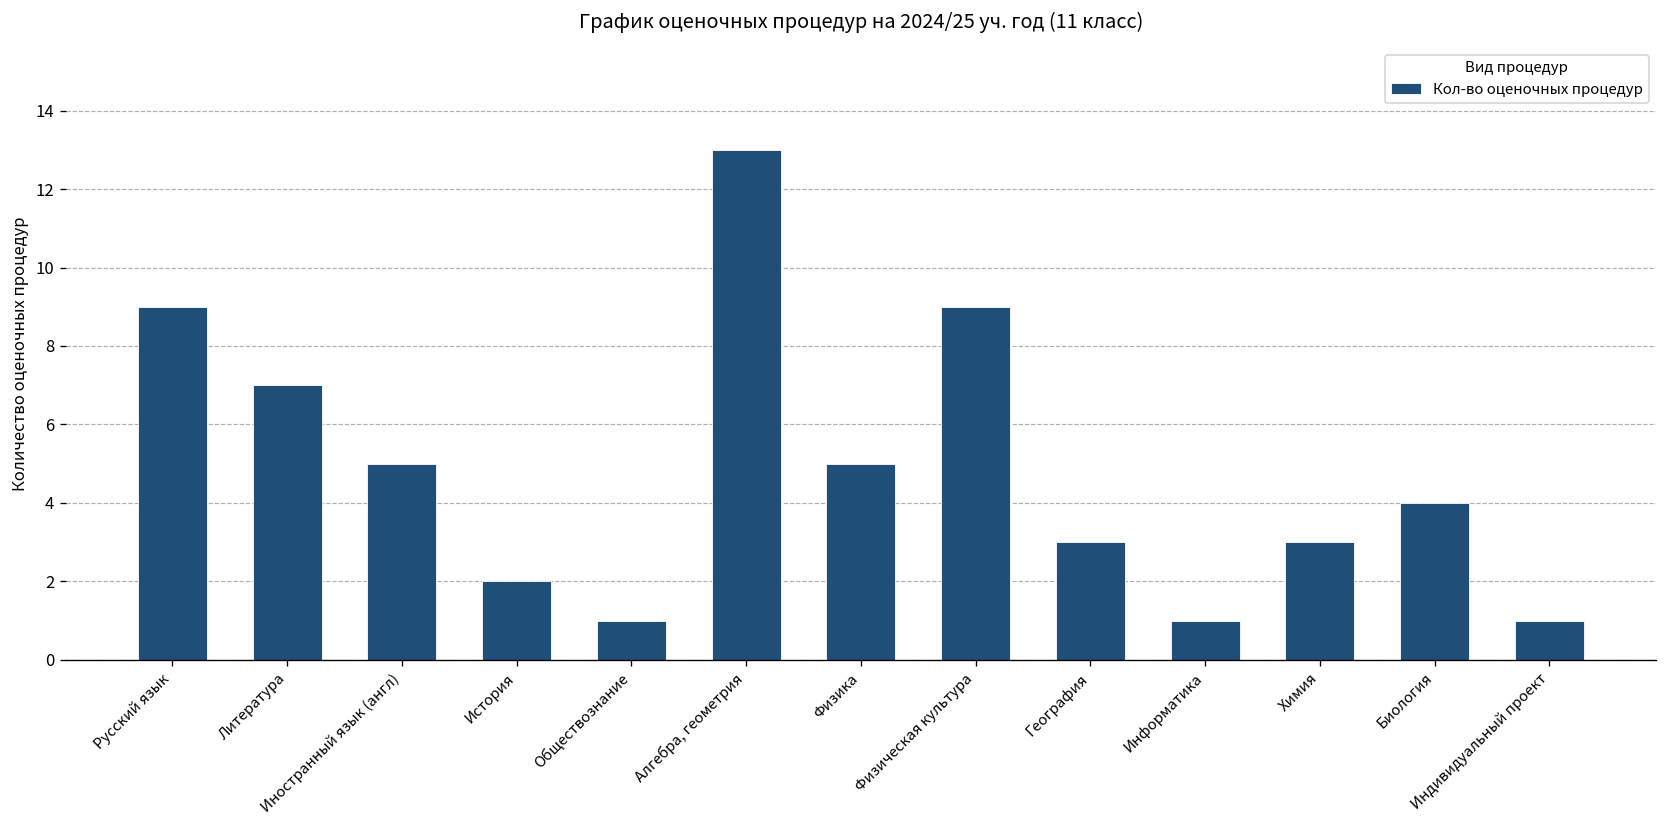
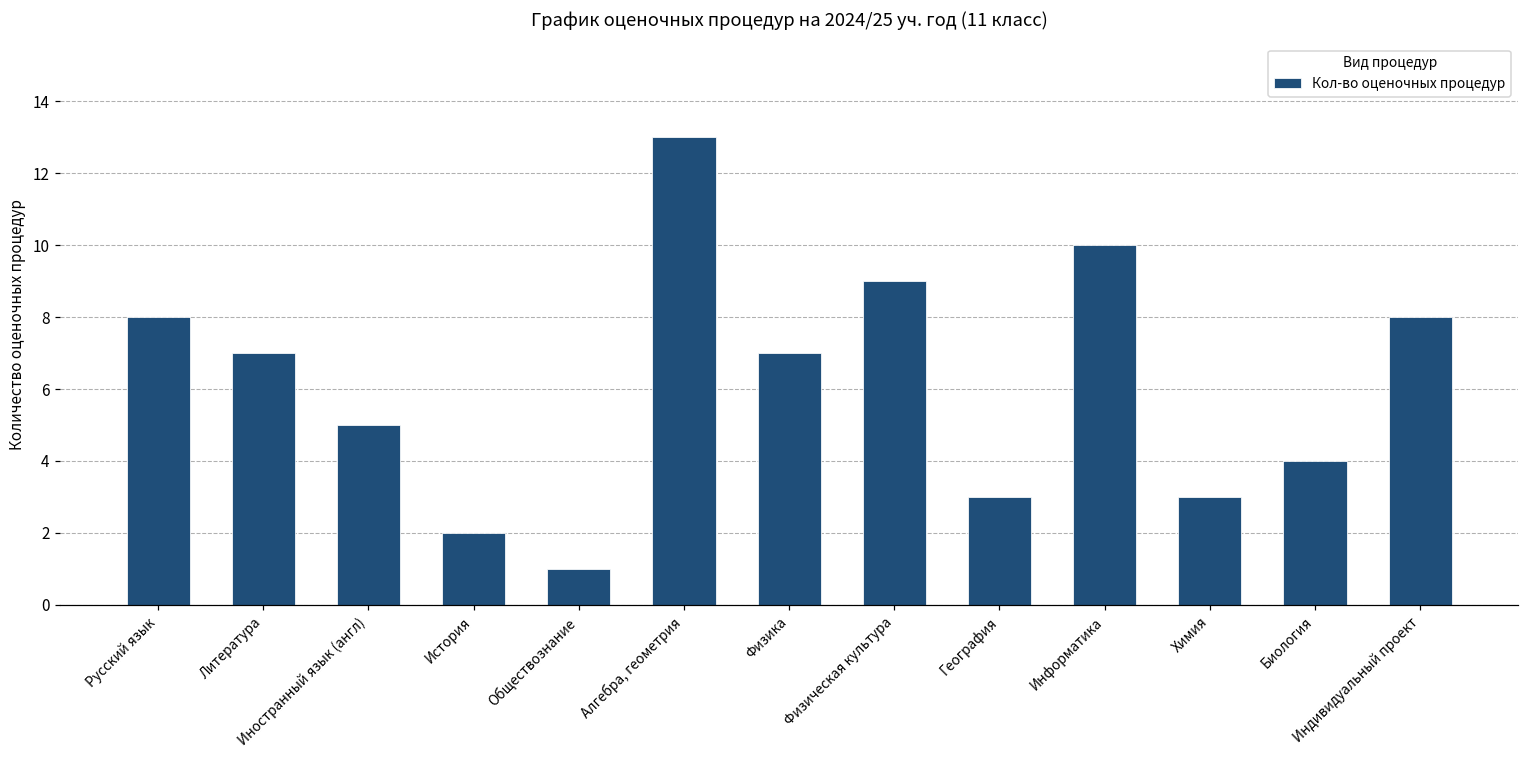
Русский язык: 9 -> 8
Физика: 5 -> 7
Информатика: 1 -> 10
Индивидуальный проект: 1 -> 8
